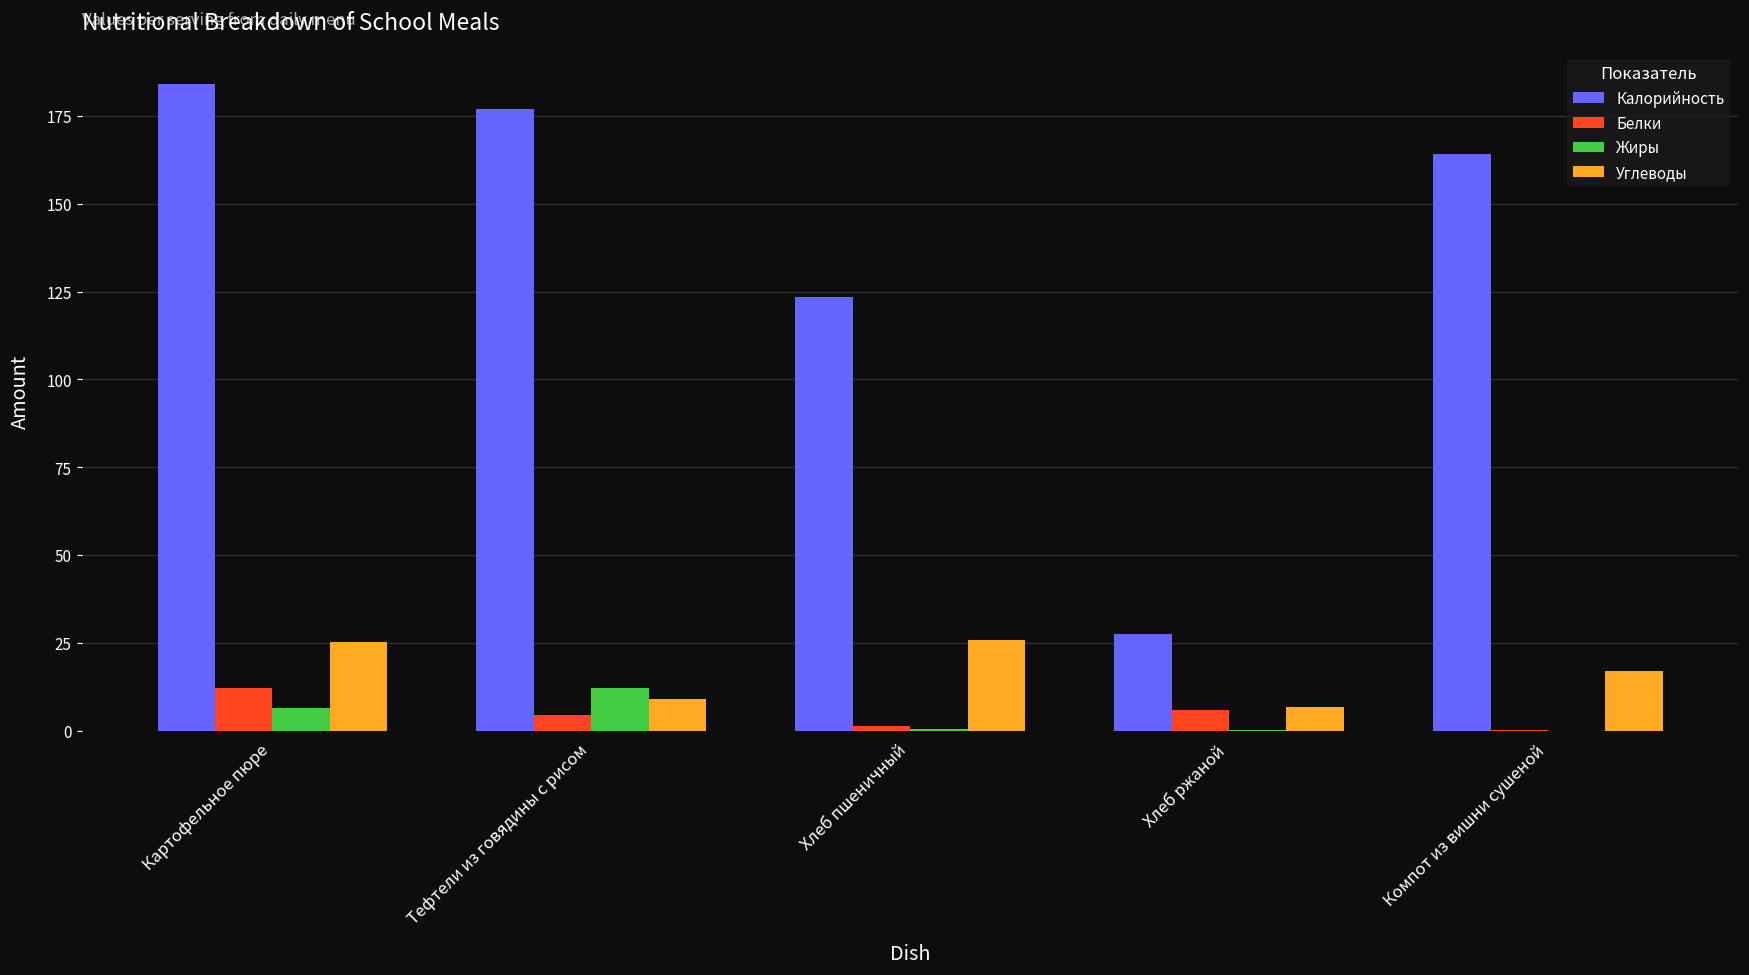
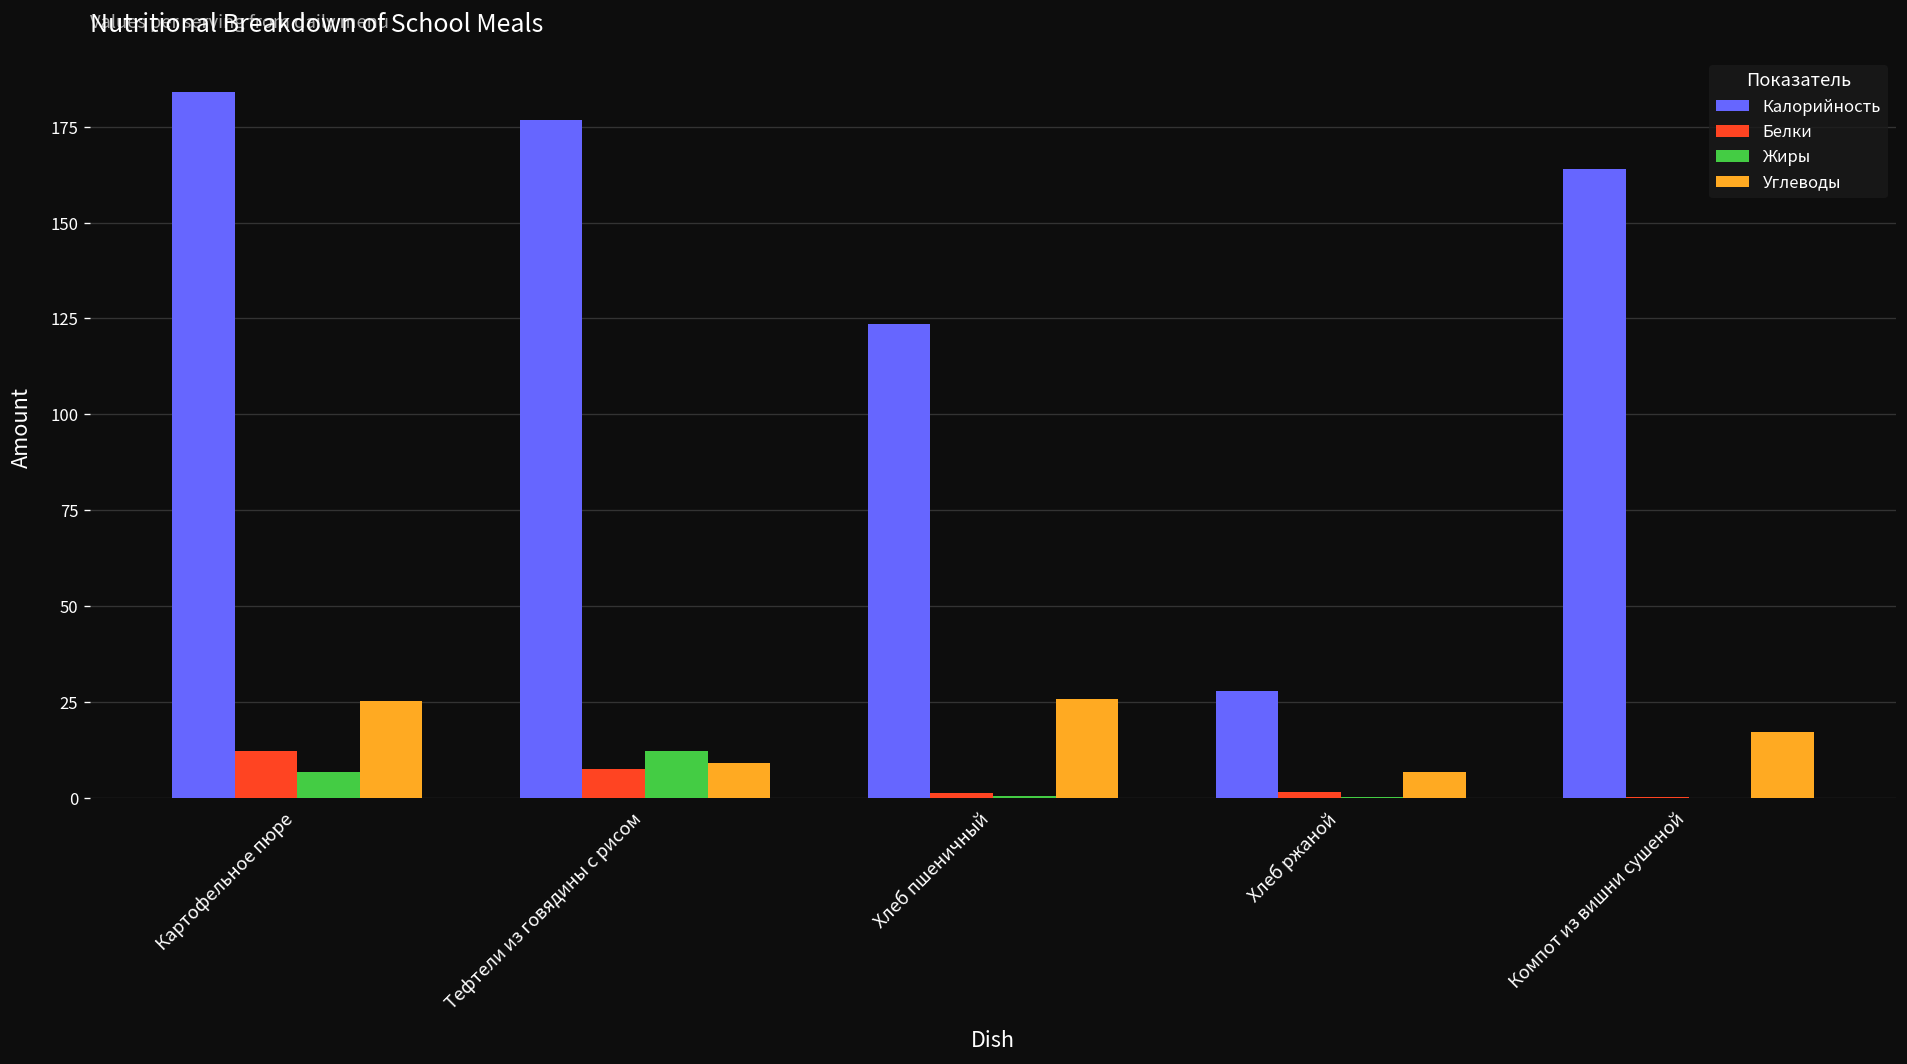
Белки, Тефтели из говядины с рисом: 4 -> 8
Белки, Хлеб ржаной: 6 -> 1
